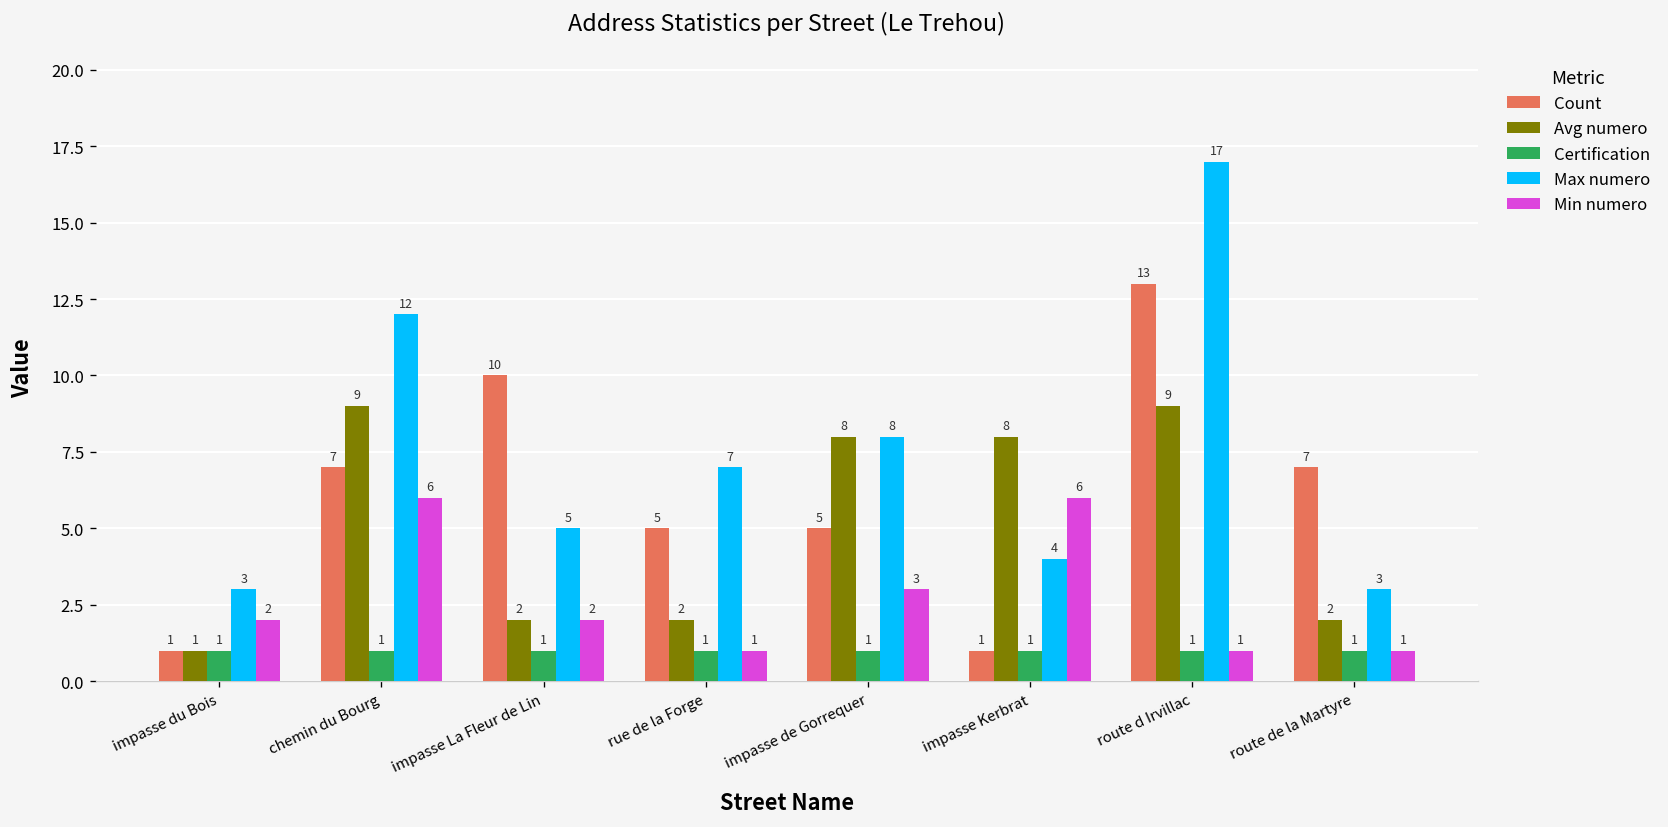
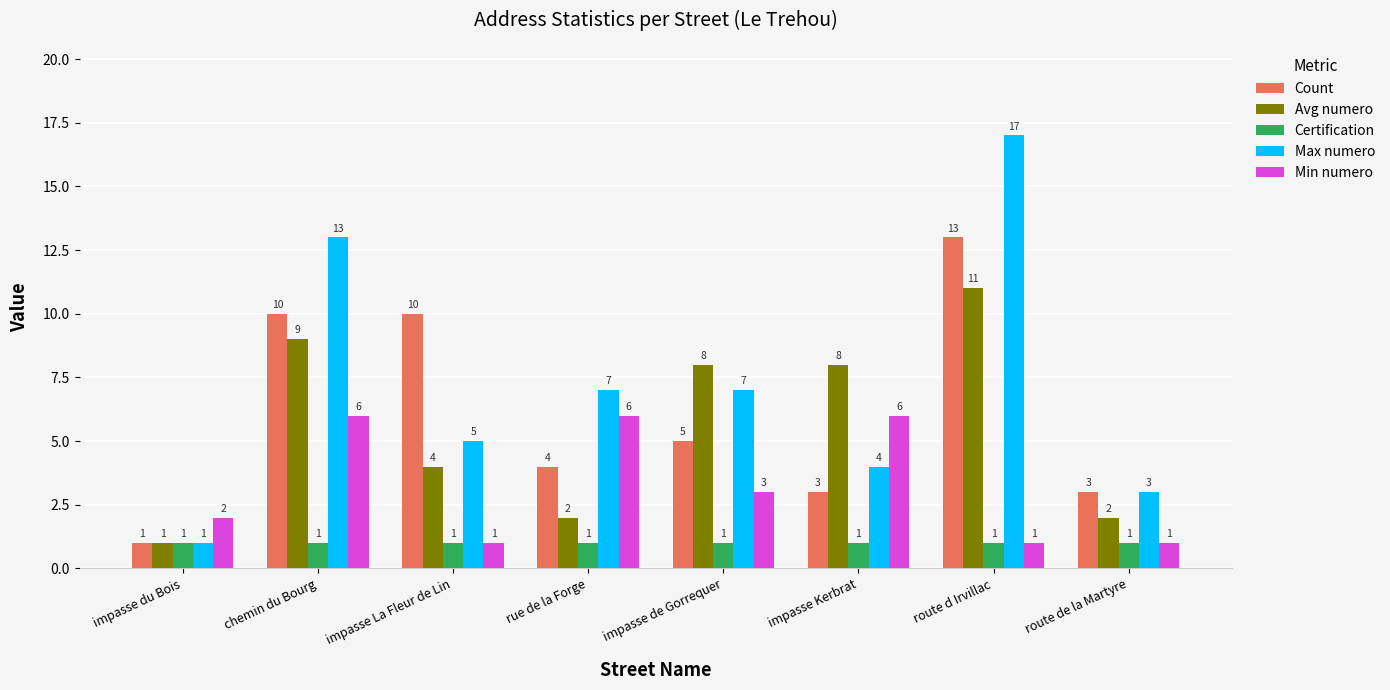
Max numero, impasse du Bois: 3 -> 1
Count, chemin du Bourg: 7 -> 10
Max numero, chemin du Bourg: 12 -> 13
Avg numero, impasse La Fleur de Lin: 2 -> 4
Min numero, impasse La Fleur de Lin: 2 -> 1
Count, rue de la Forge: 5 -> 4
Min numero, rue de la Forge: 1 -> 6
Max numero, impasse de Gorrequer: 8 -> 7
Count, impasse Kerbrat: 1 -> 3
Avg numero, route d Irvillac: 9 -> 11
Count, route de la Martyre: 7 -> 3
